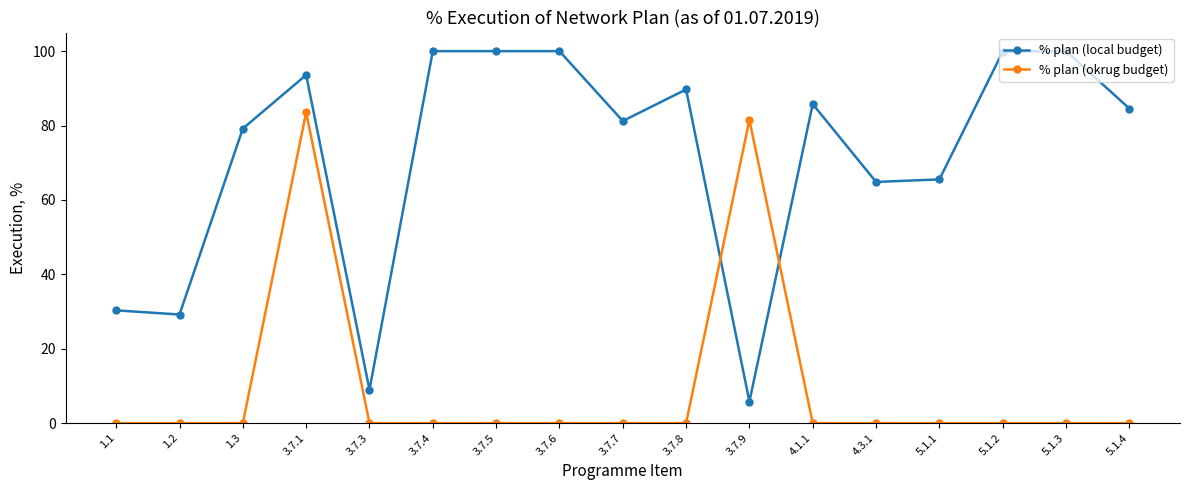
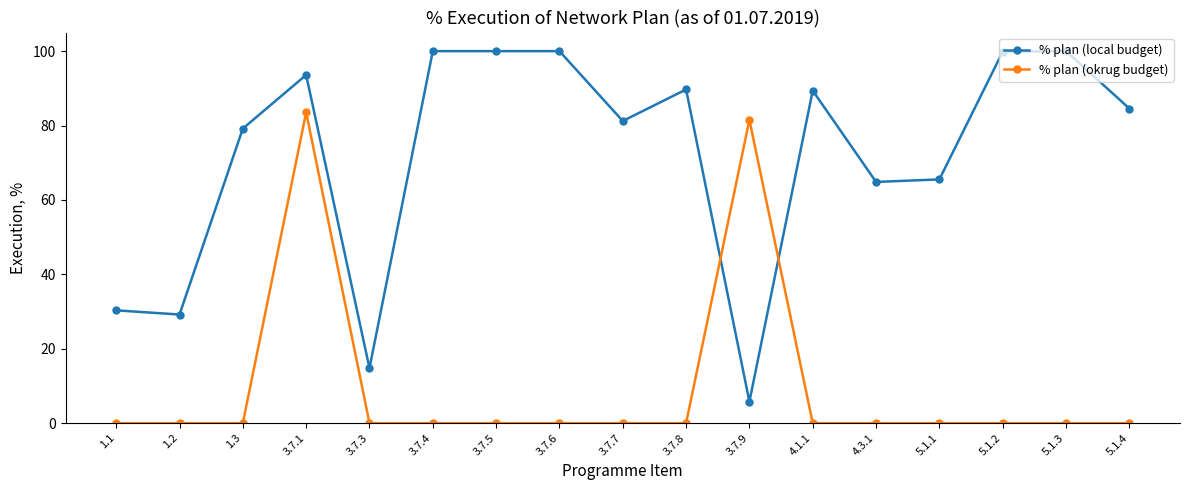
% plan (local budget), 3.7.3: 9 -> 15
% plan (local budget), 4.1.1: 86 -> 89
